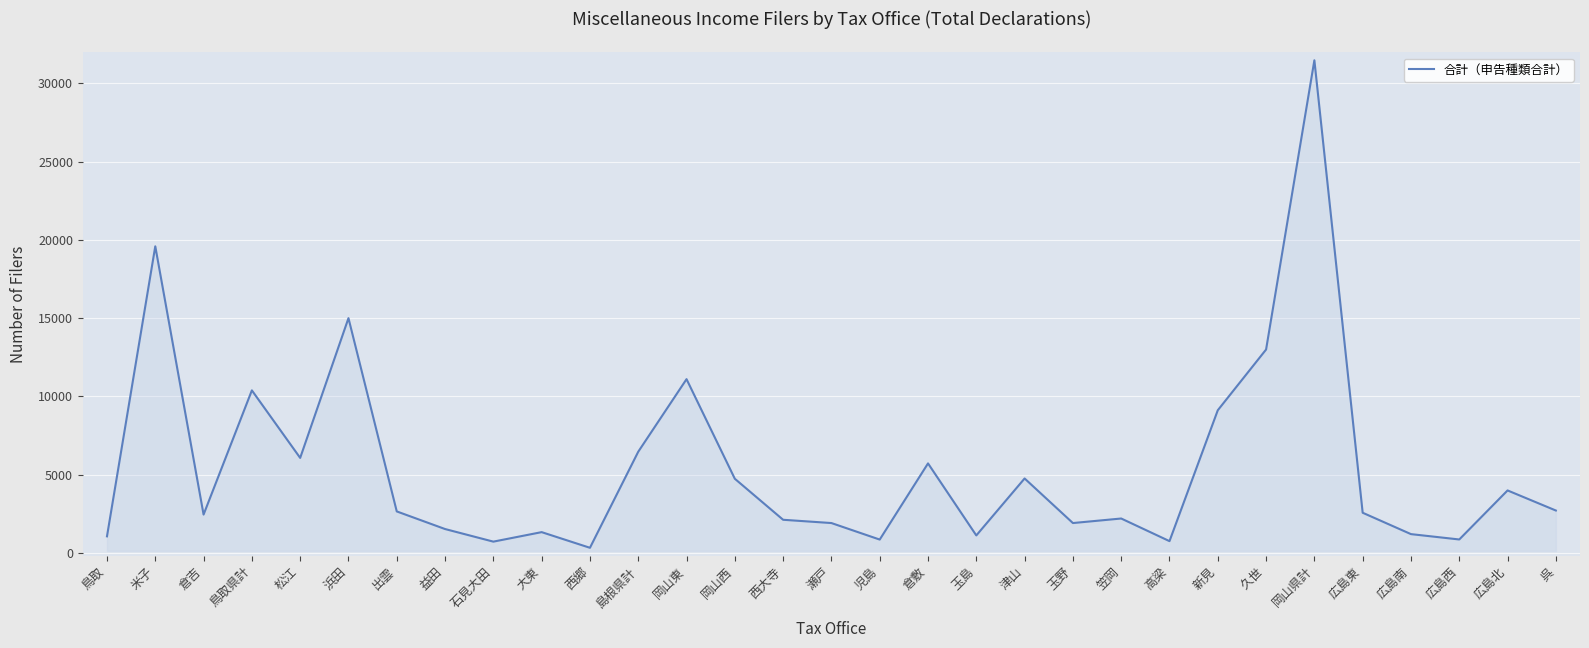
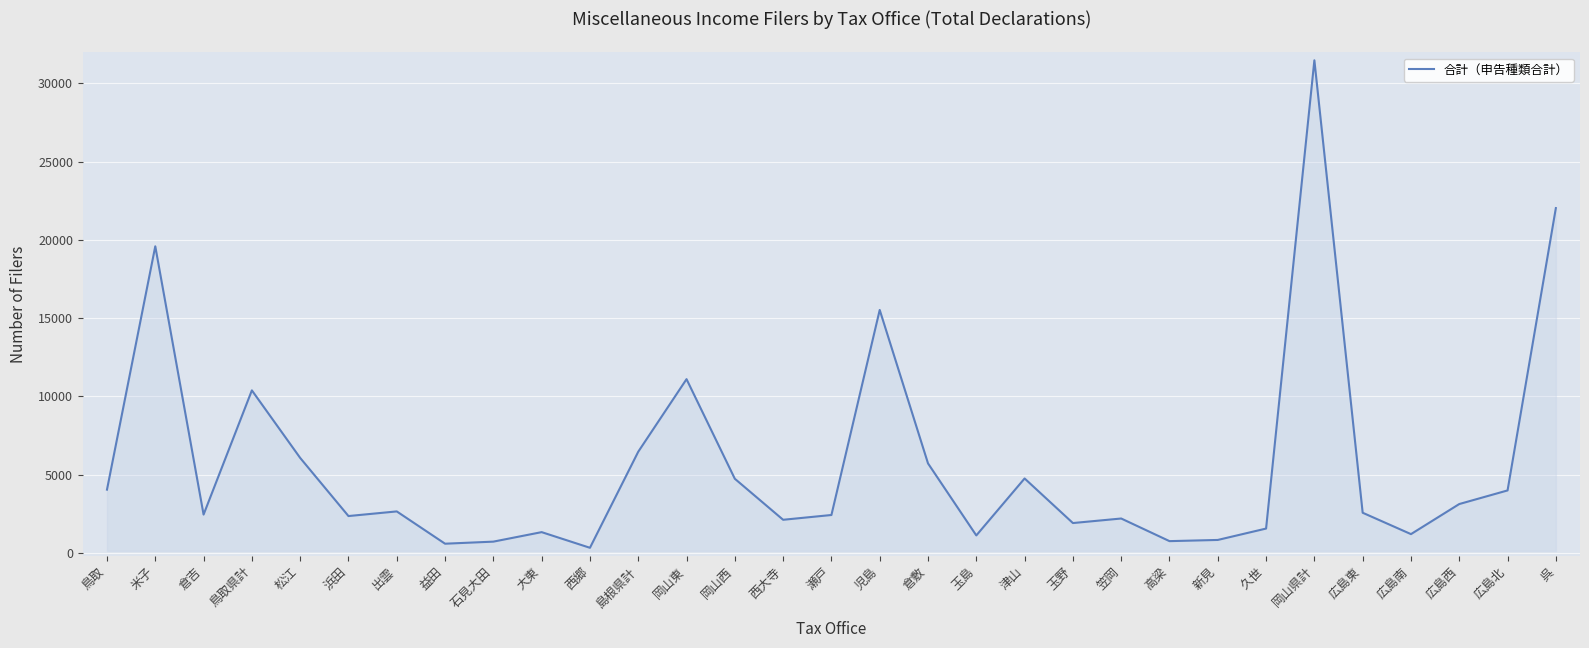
鳥取: 1100 -> 4000
浜田: 15000 -> 2400
益田: 1500 -> 600
瀬戸: 1900 -> 2400
児島: 900 -> 15500
新見: 9100 -> 800
久世: 13000 -> 1600
広島西: 900 -> 3100
呉: 2700 -> 22000
